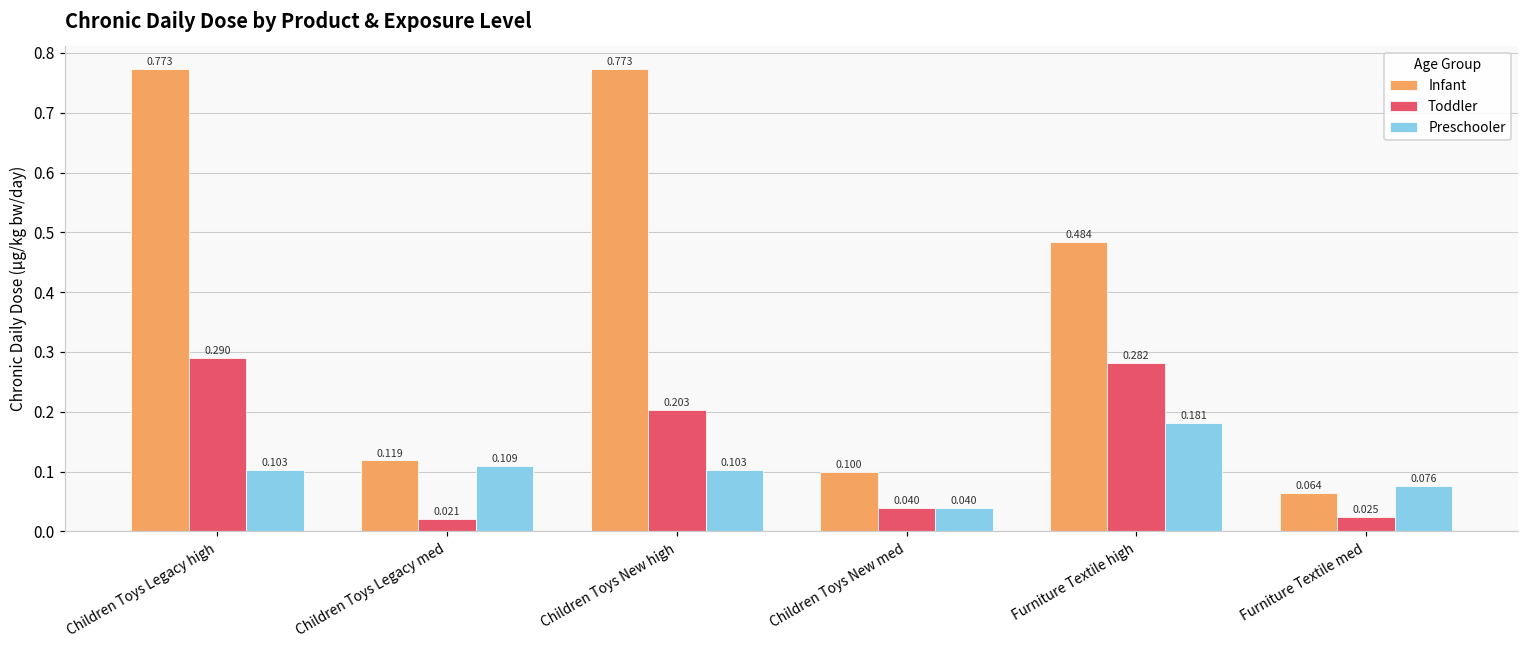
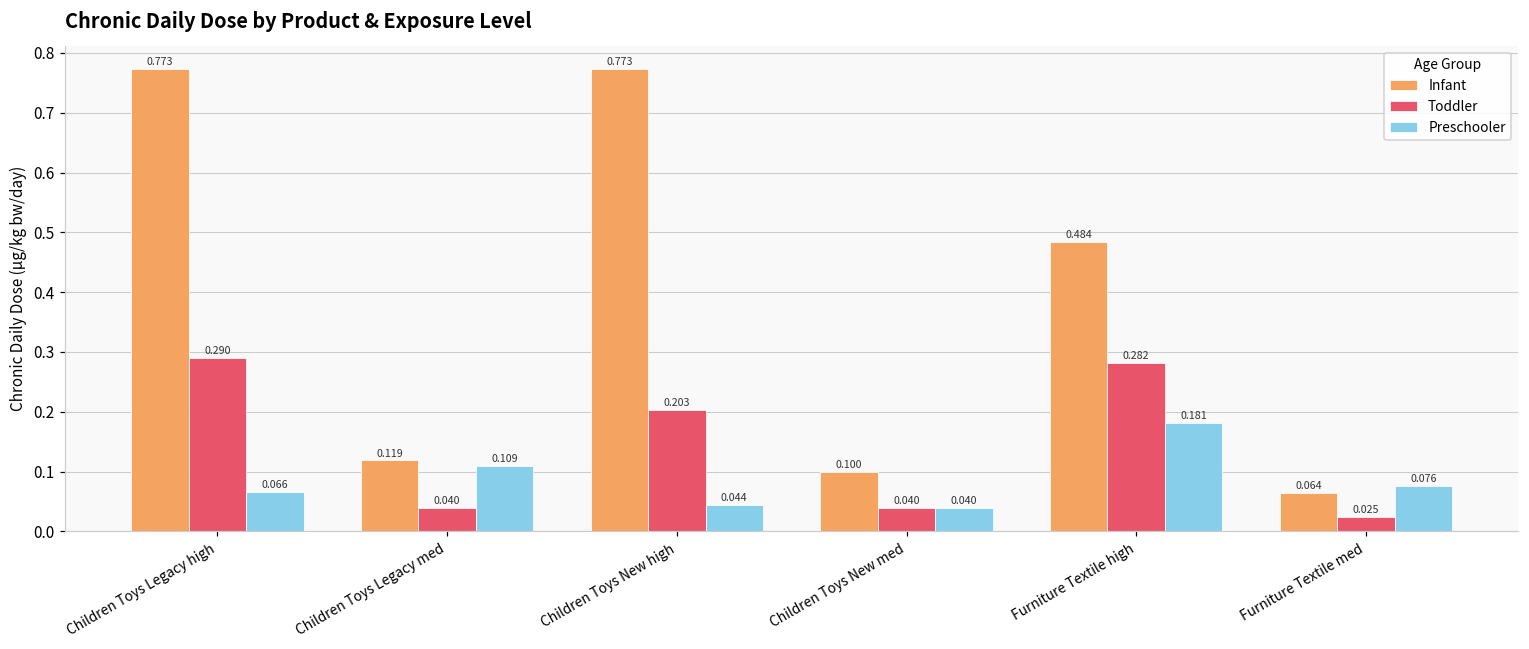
Preschooler, Children Toys Legacy high: 0.103 -> 0.066
Toddler, Children Toys Legacy med: 0.021 -> 0.040
Preschooler, Children Toys New high: 0.103 -> 0.044
